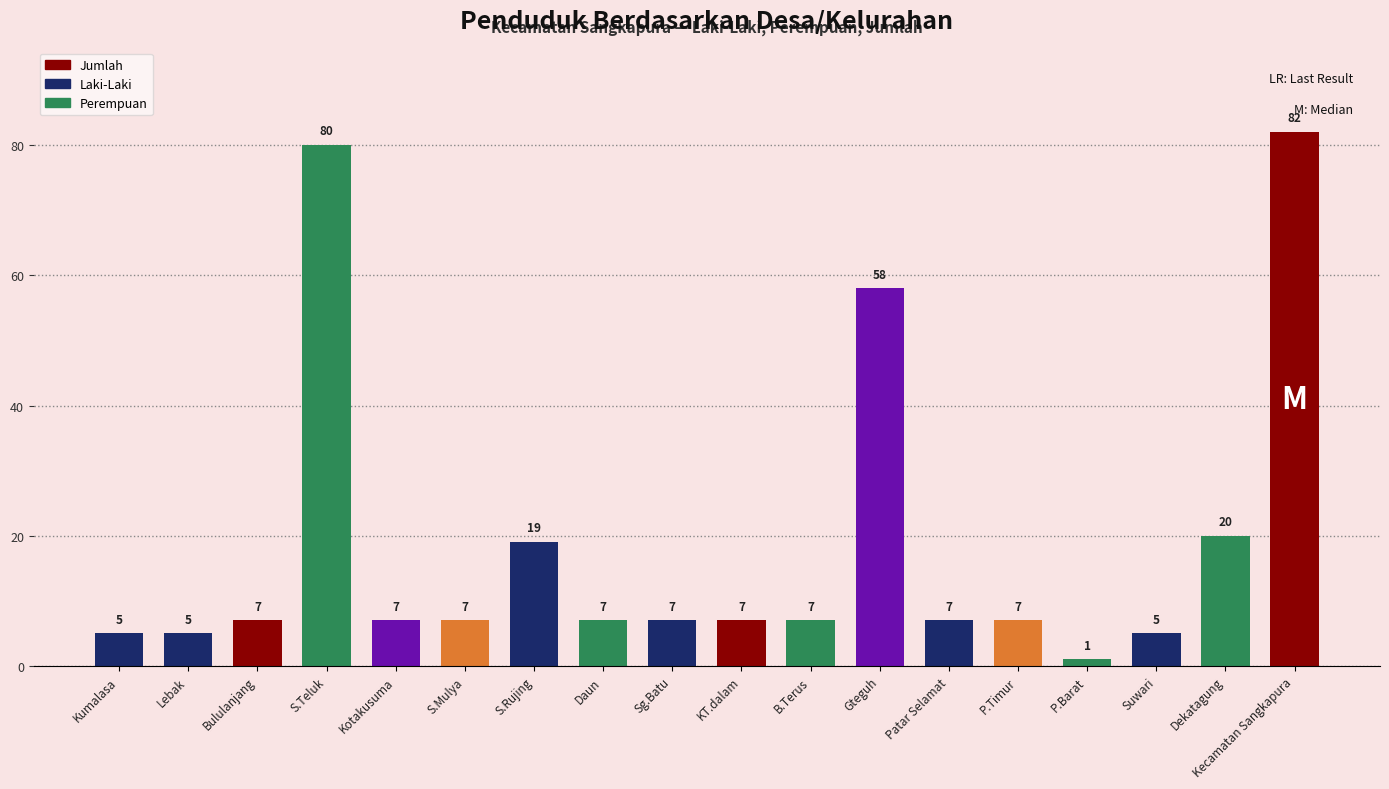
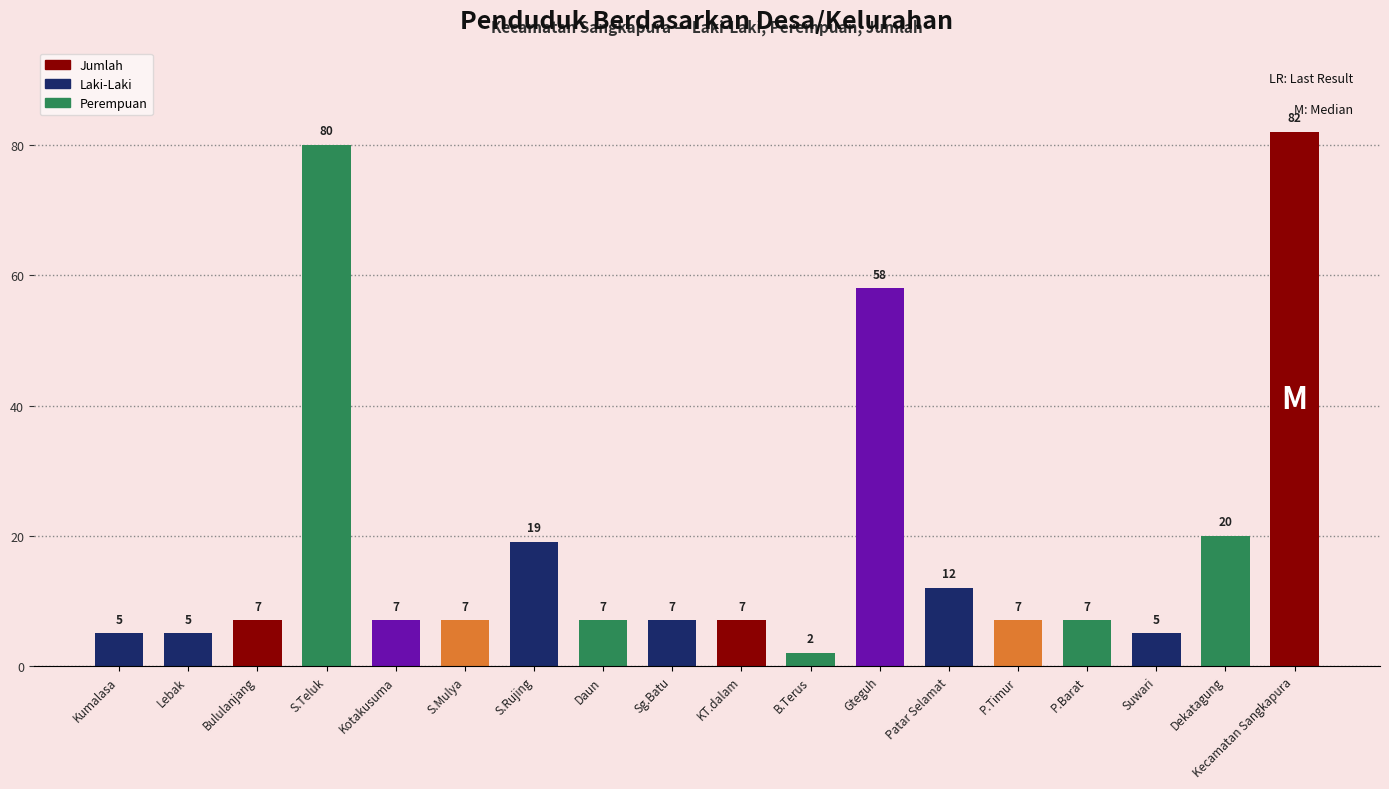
B.Terus: 7 -> 2
Patar Selamat: 7 -> 12
P.Barat: 1 -> 7
